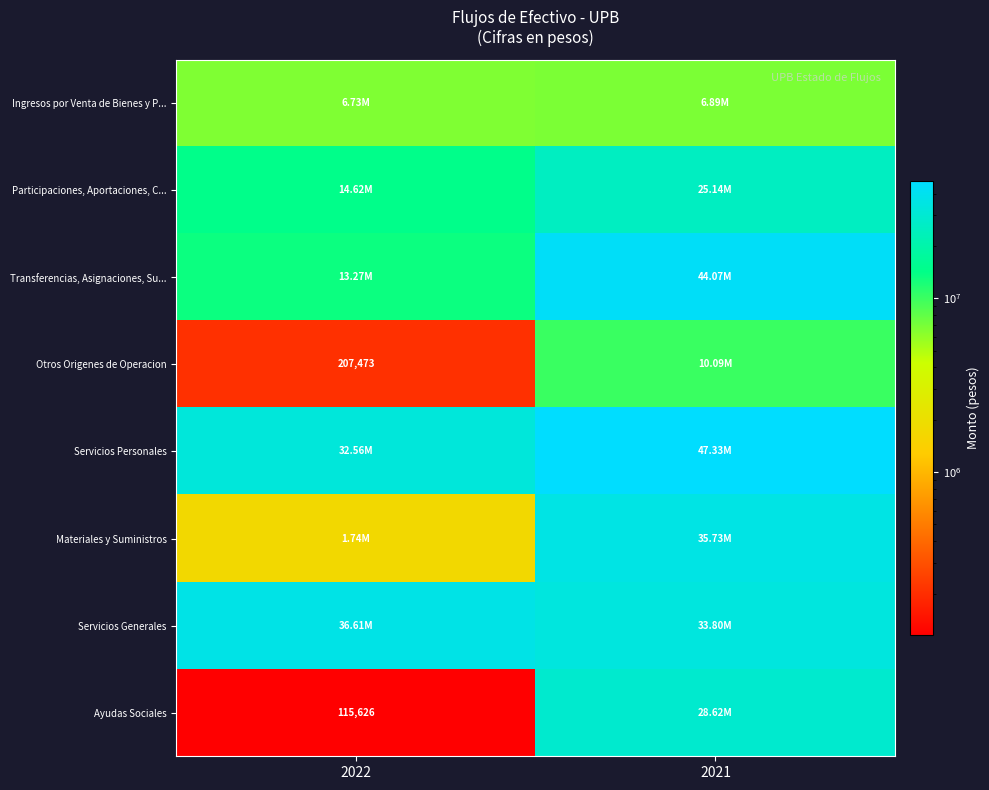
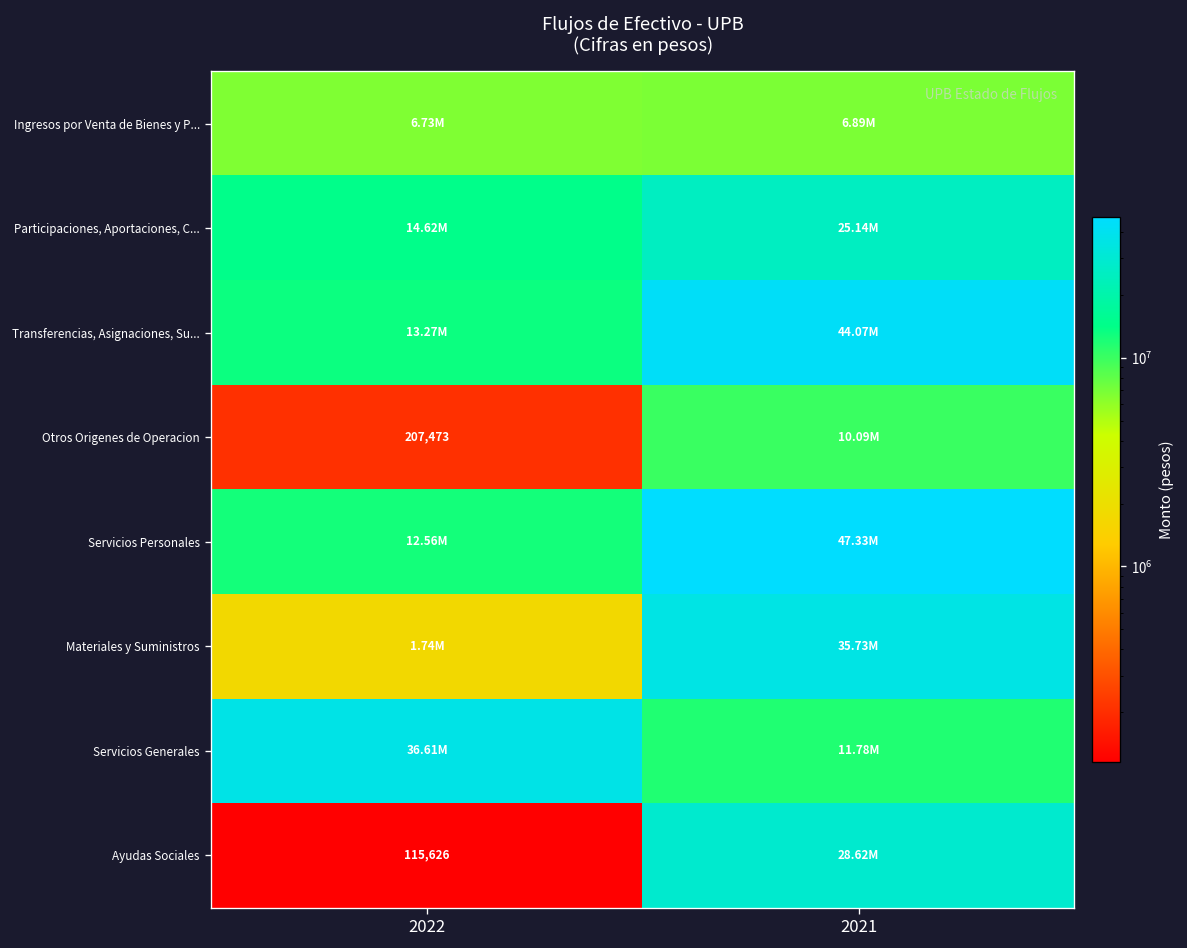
Servicios Personales, 2022: 32.56M -> 12.56M
Servicios Generales, 2021: 33.80M -> 11.78M
